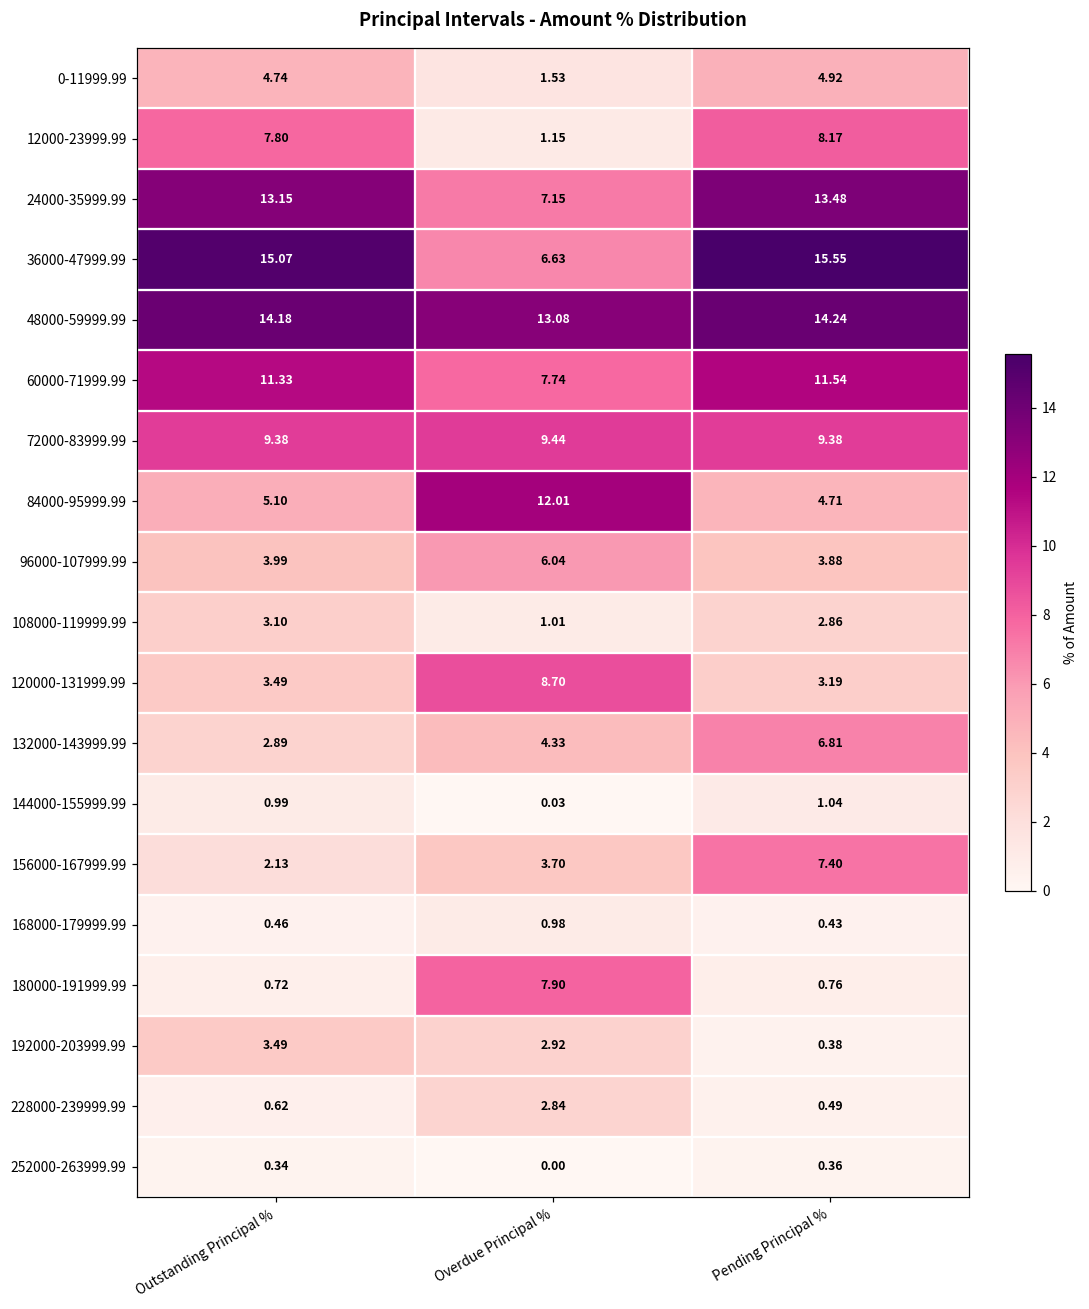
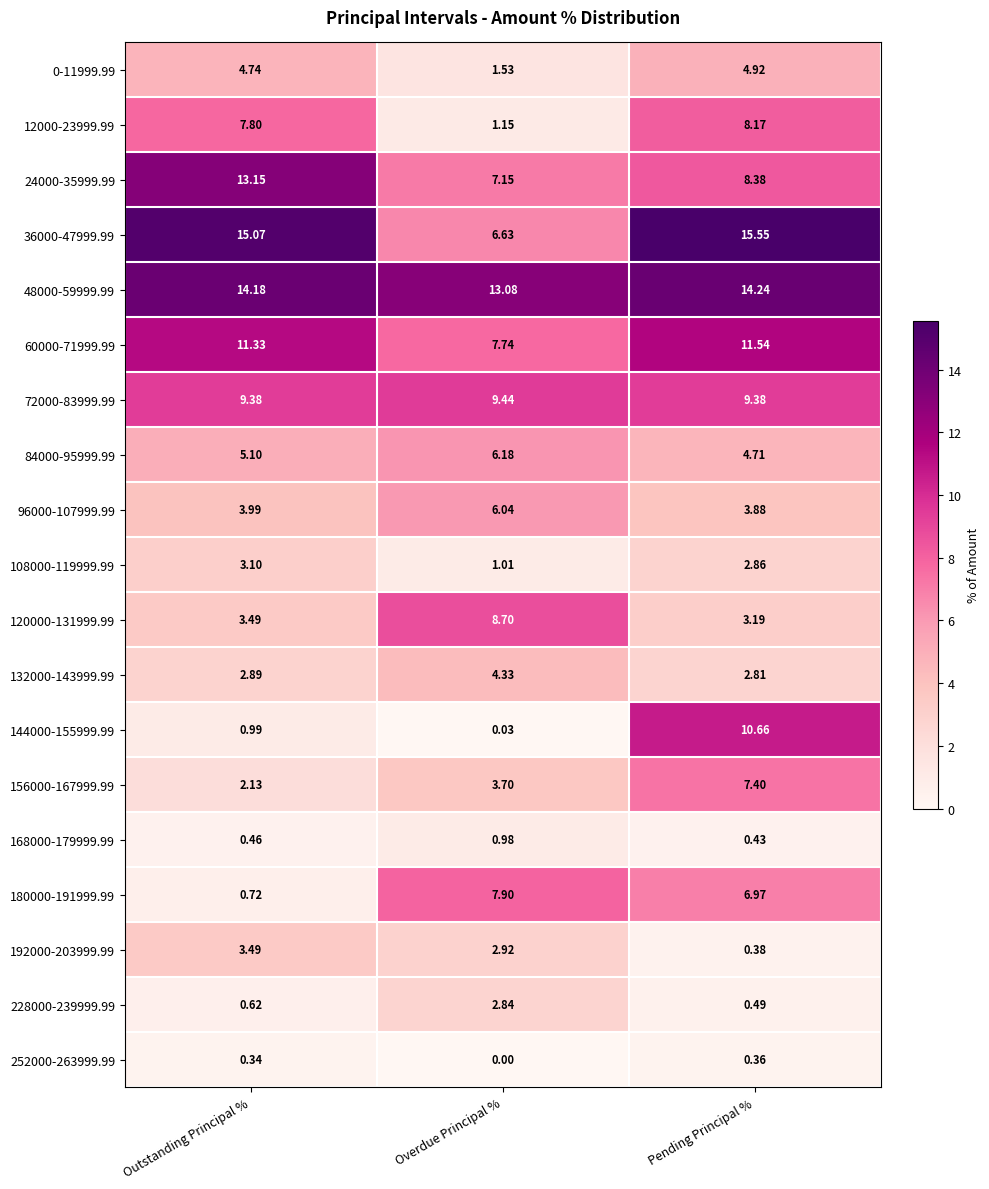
24000-35999.99, Pending Principal %: 13.48 -> 8.38
84000-95999.99, Overdue Principal %: 12.01 -> 6.18
132000-143999.99, Pending Principal %: 6.81 -> 2.81
144000-155999.99, Pending Principal %: 1.04 -> 10.66
180000-191999.99, Pending Principal %: 0.76 -> 6.97
